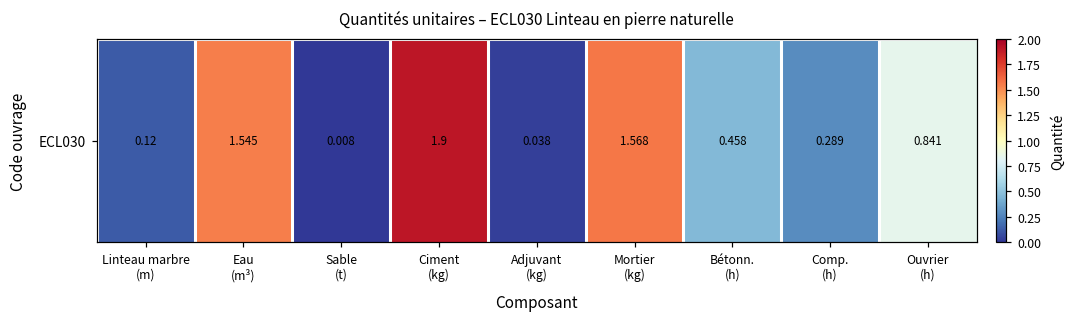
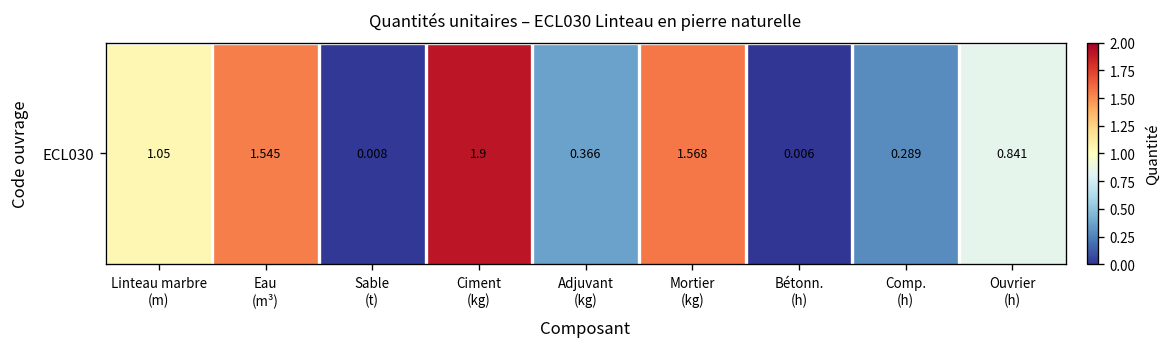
ECL030, Linteau marbre (m): 0.12 -> 1.05
ECL030, Adjuvant (kg): 0.038 -> 0.366
ECL030, Bétonn. (h): 0.458 -> 0.006
